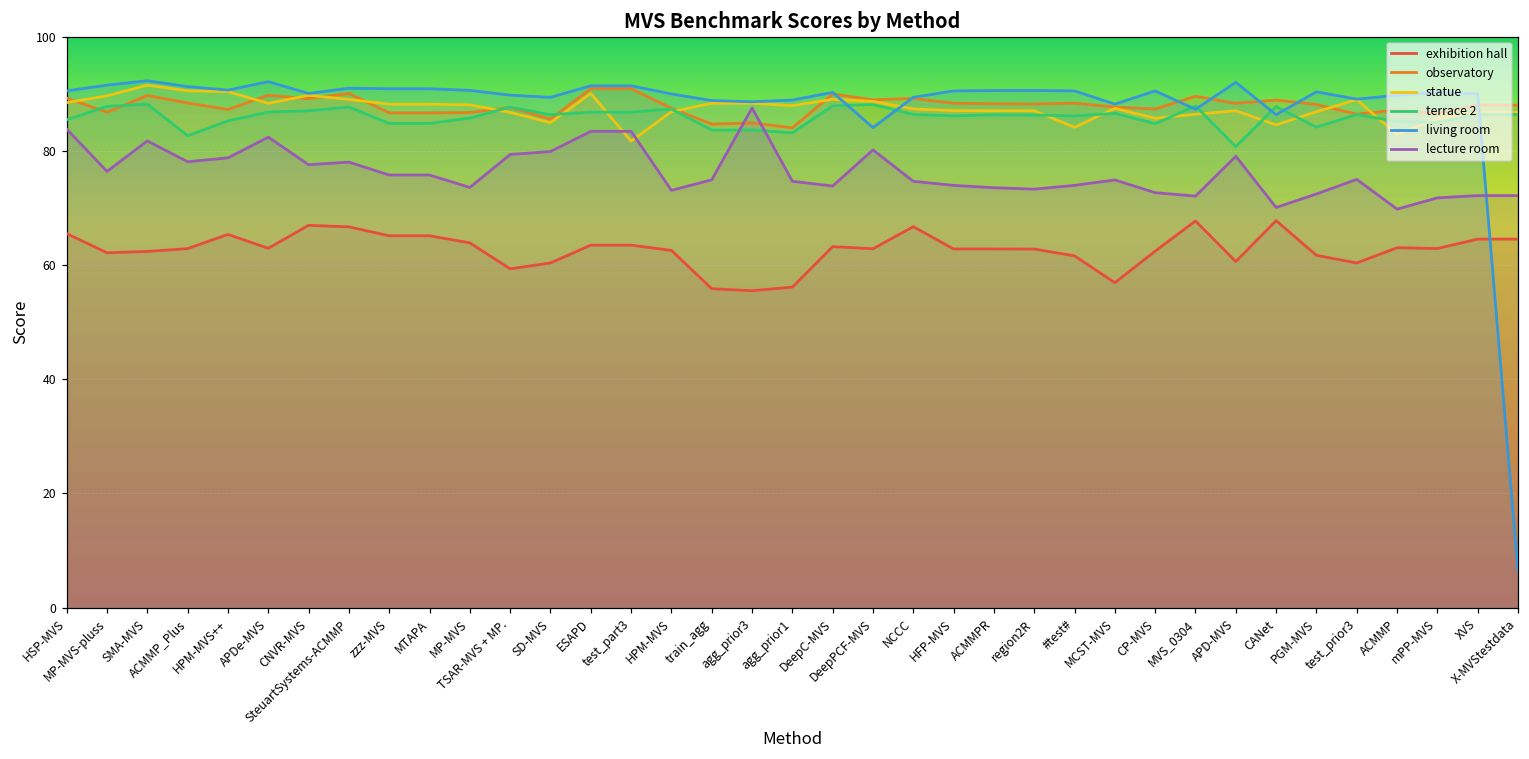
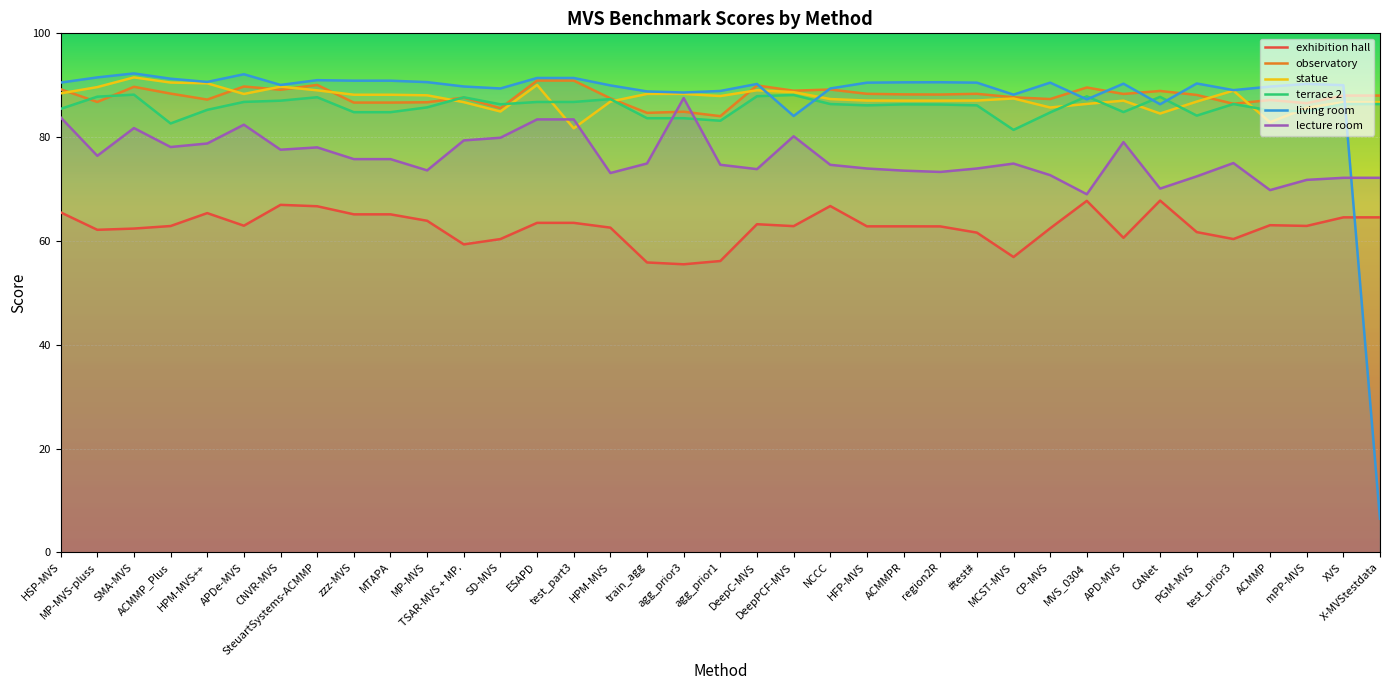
statue, #test#: 84 -> 87
terrace 2, MCST-MVS: 87 -> 81
lecture room, MVS_0304: 72 -> 69
terrace 2, APD-MVS: 81 -> 85
living room, APD-MVS: 92 -> 90
